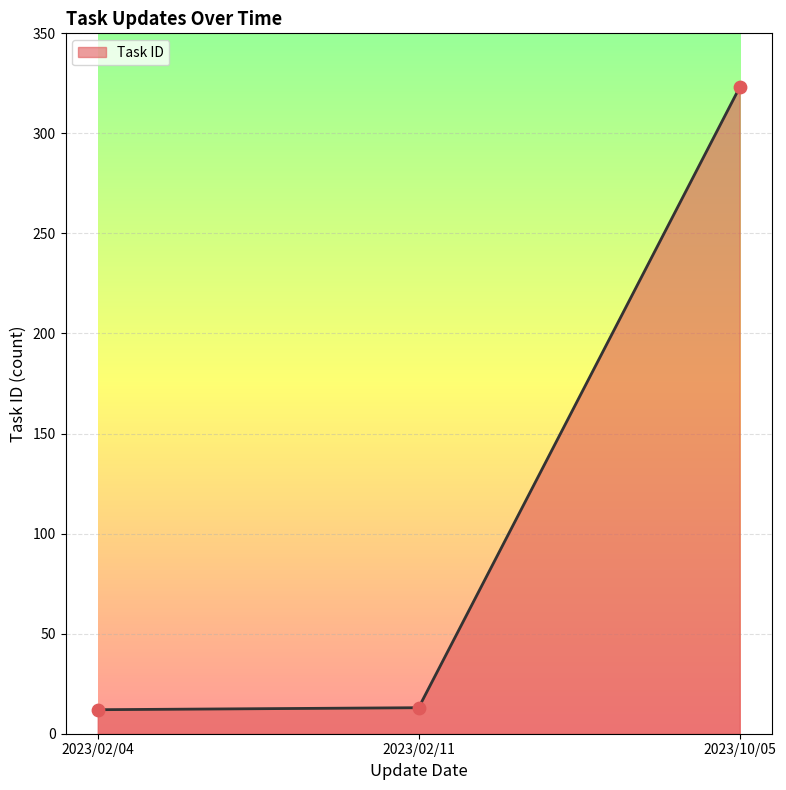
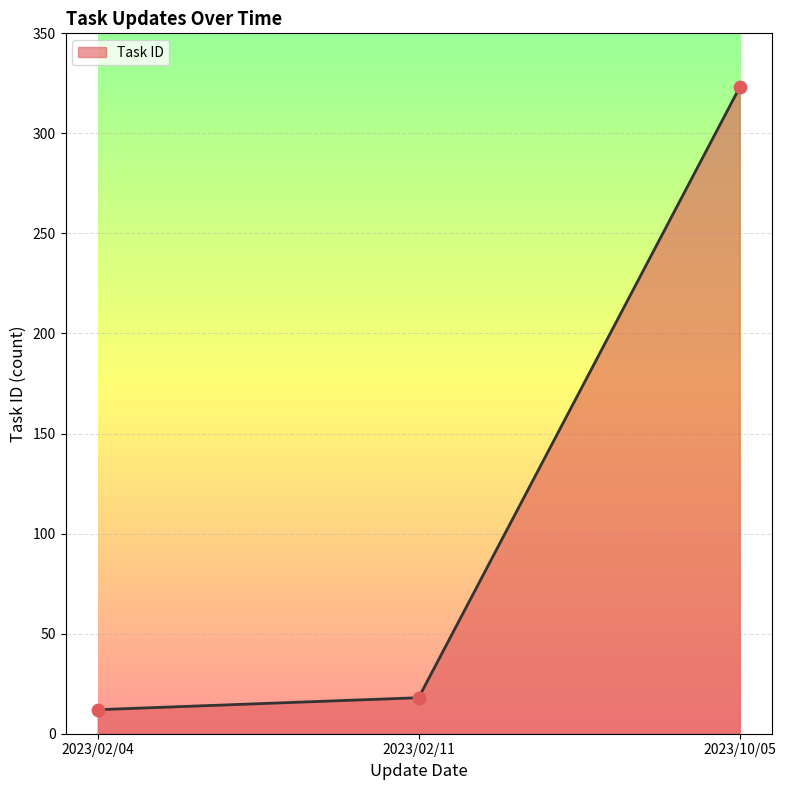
2023/02/11: 13 -> 18
